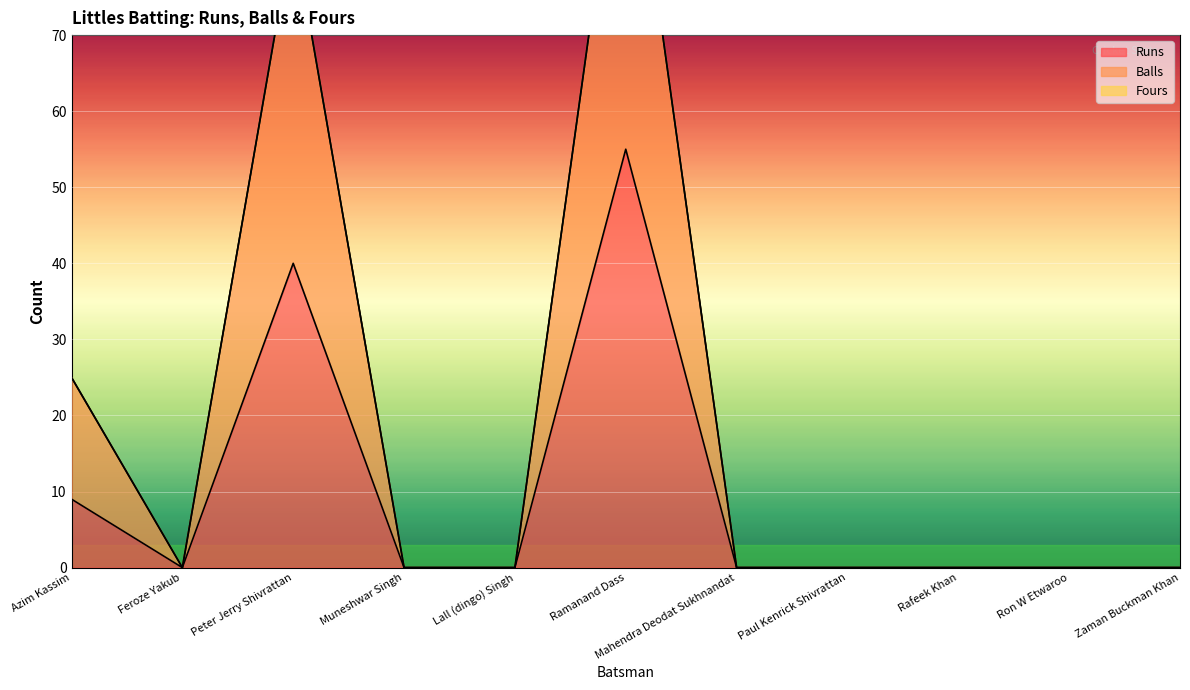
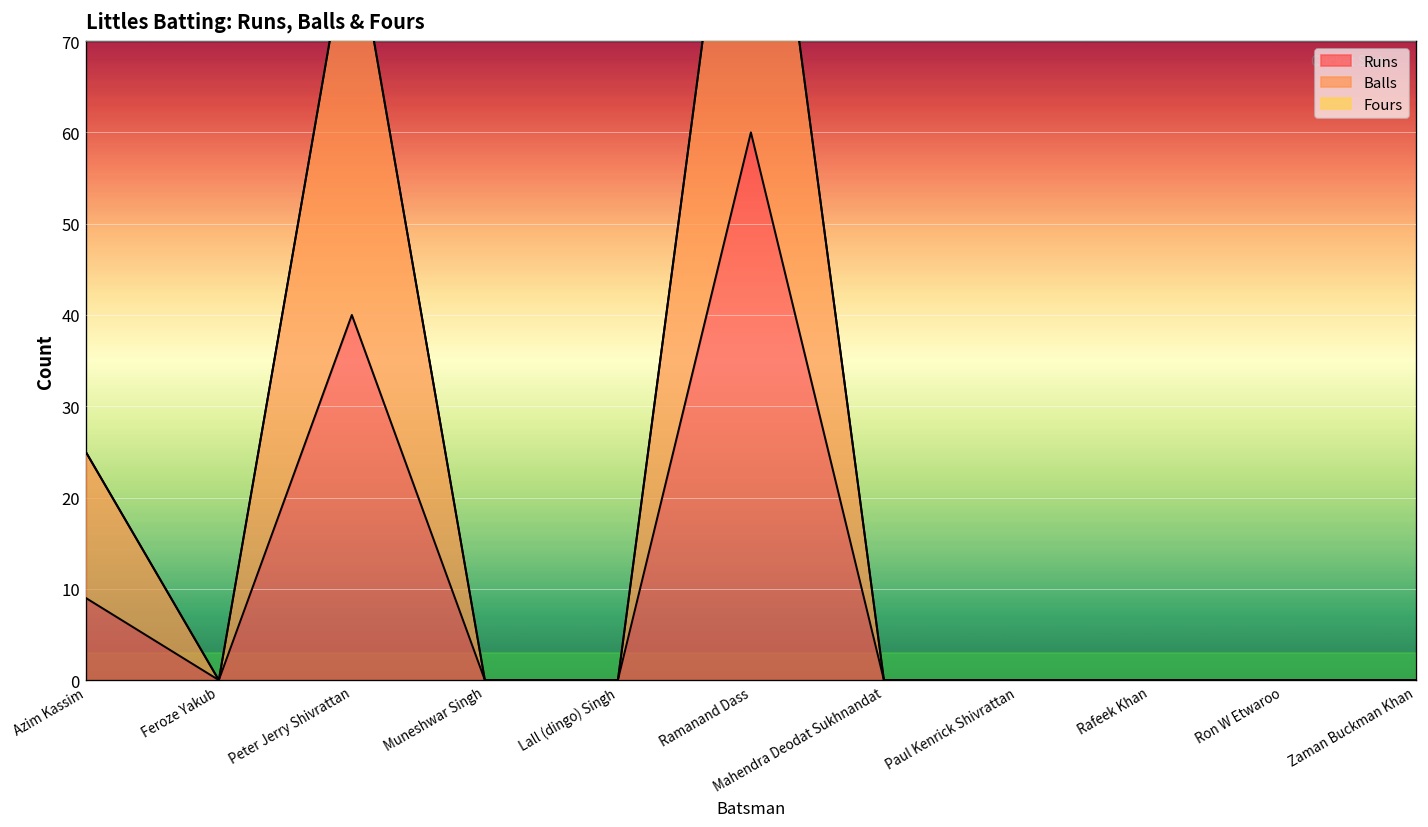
Runs, Ramanand Dass: 55 -> 60
